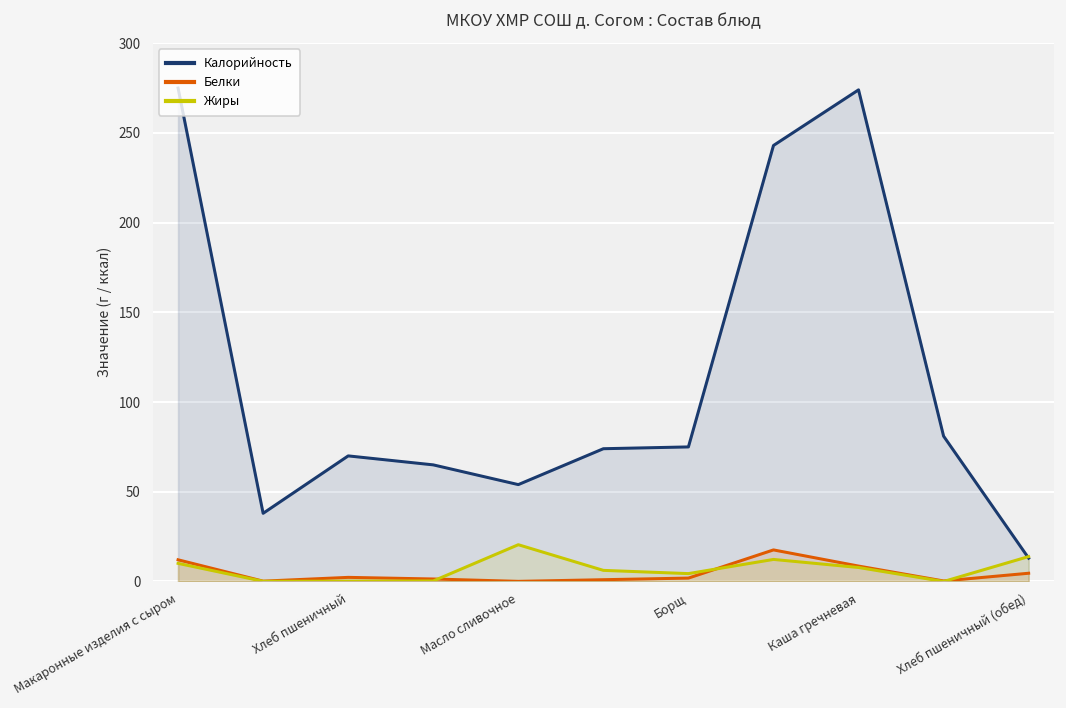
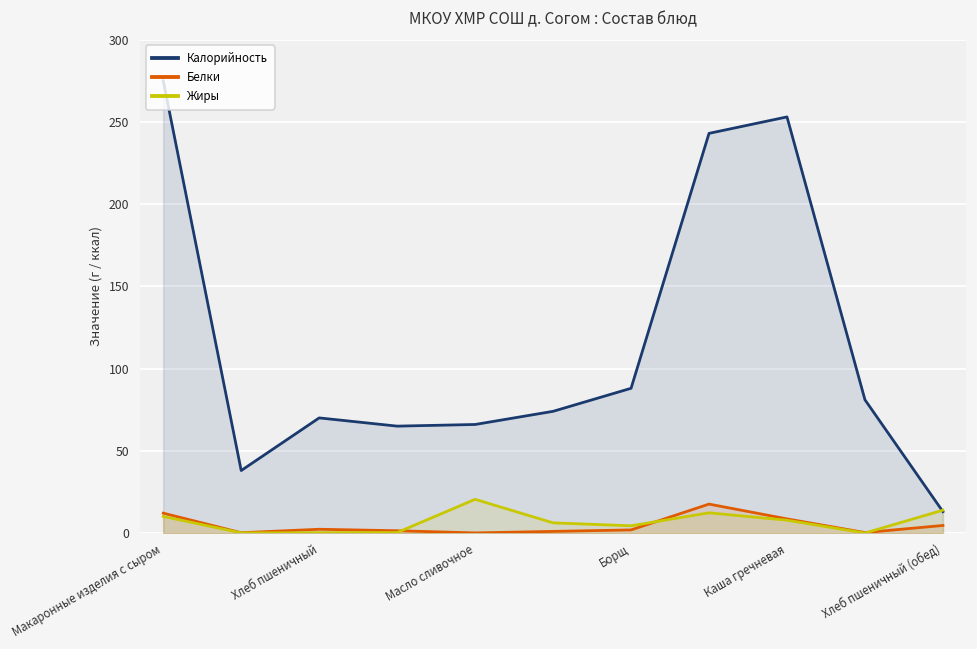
Калорийность, Масло сливочное: 54 -> 66
Калорийность, Борщ: 75 -> 88
Калорийность, Каша гречневая: 274 -> 253
